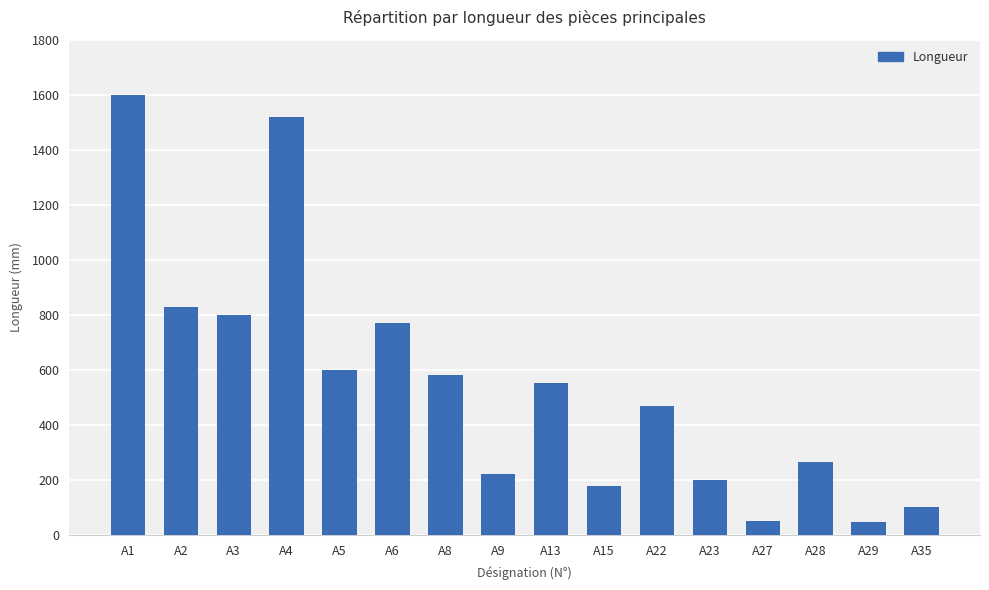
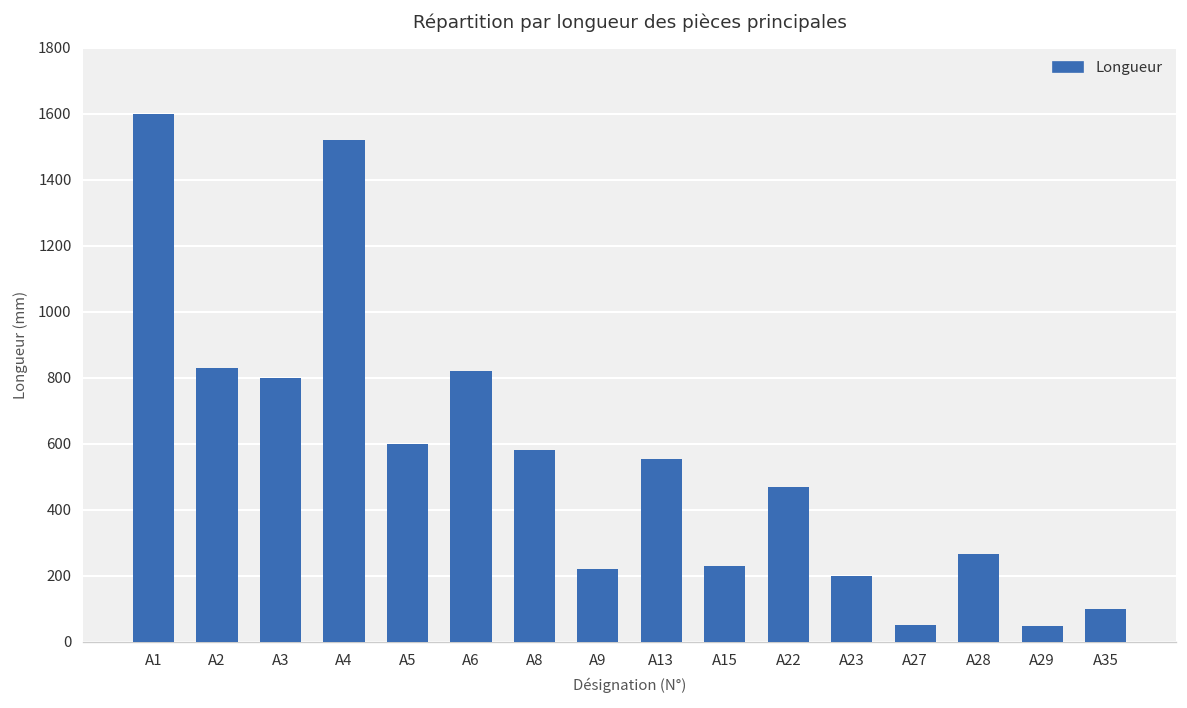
A6: 770 -> 820
A15: 180 -> 230
